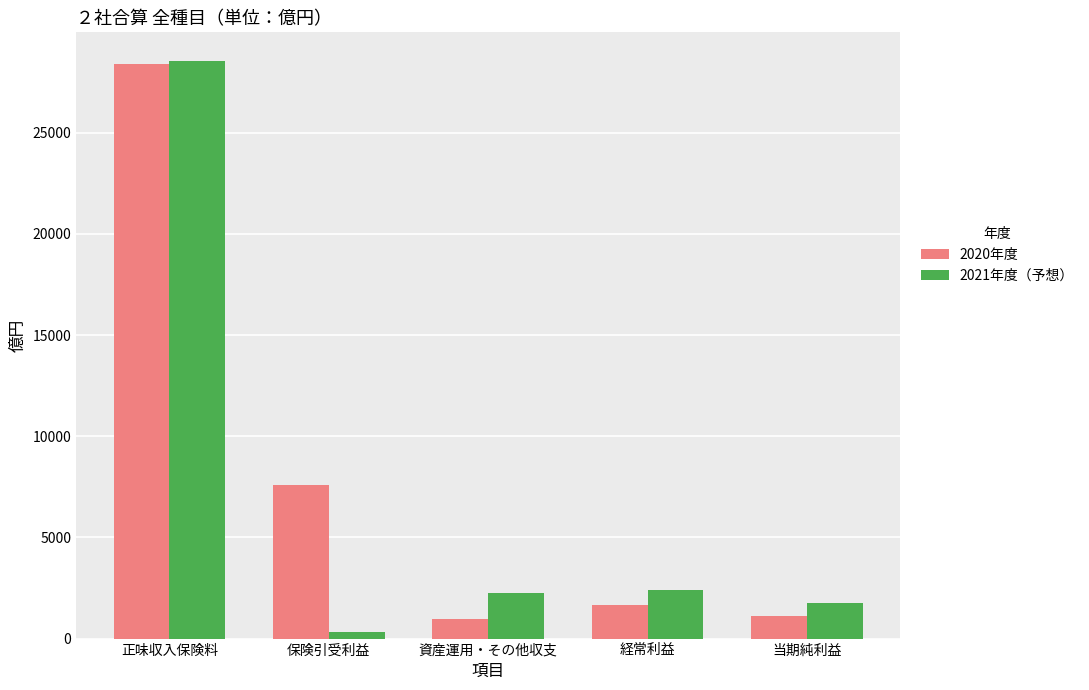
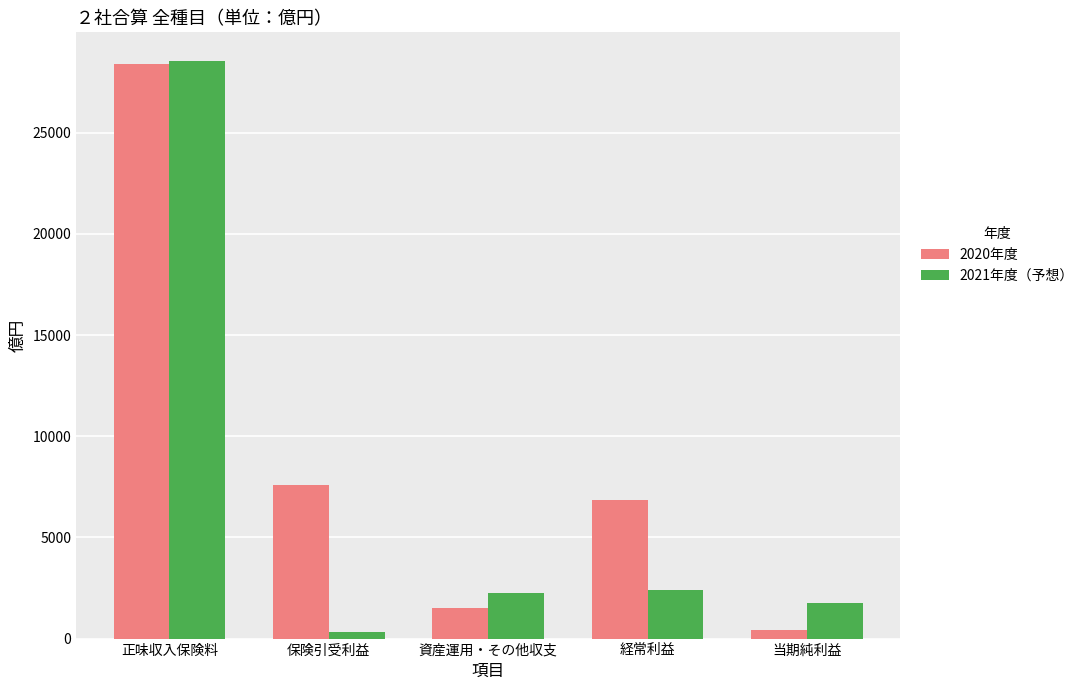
2020年度, 資産運用・その他収支: 1000 -> 1500
2020年度, 経常利益: 1600 -> 6900
2020年度, 当期純利益: 1100 -> 400
